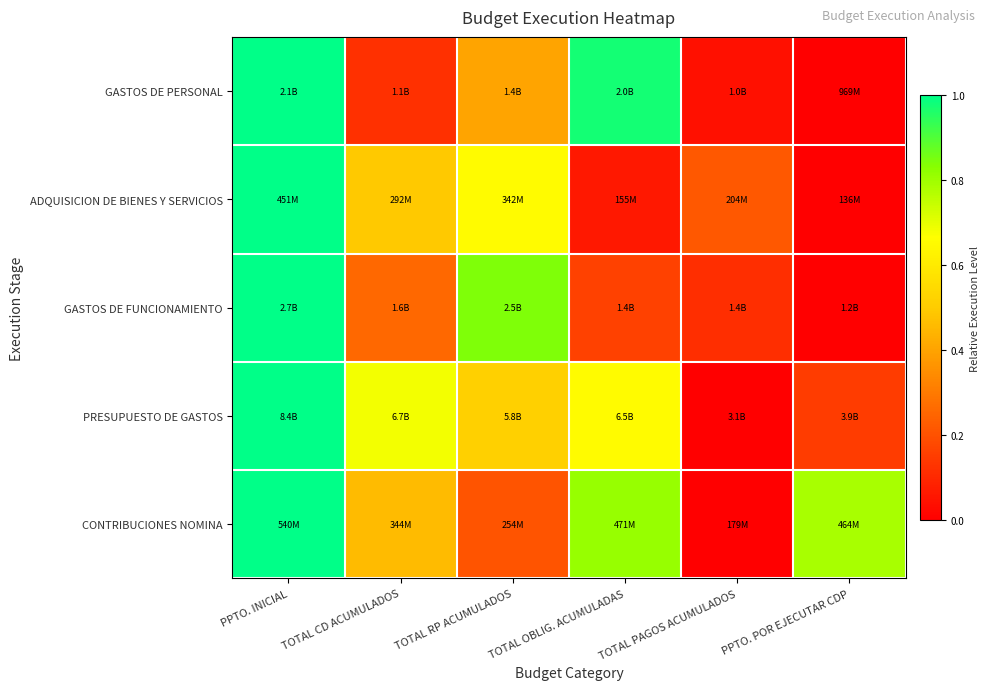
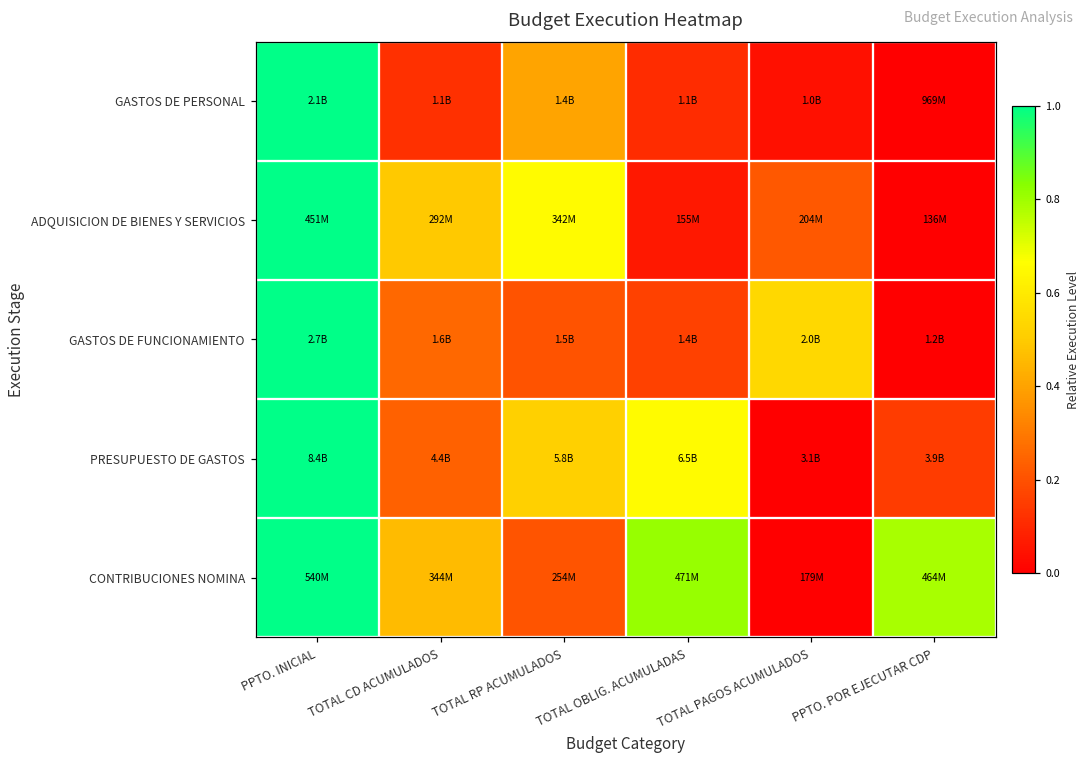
GASTOS DE PERSONAL, TOTAL OBLIG. ACUMULADAS: 2.0B -> 1.1B
GASTOS DE FUNCIONAMIENTO, TOTAL RP ACUMULADOS: 2.5B -> 1.5B
GASTOS DE FUNCIONAMIENTO, TOTAL PAGOS ACUMULADOS: 1.4B -> 2.0B
PRESUPUESTO DE GASTOS, TOTAL CD ACUMULADOS: 6.7B -> 4.4B
